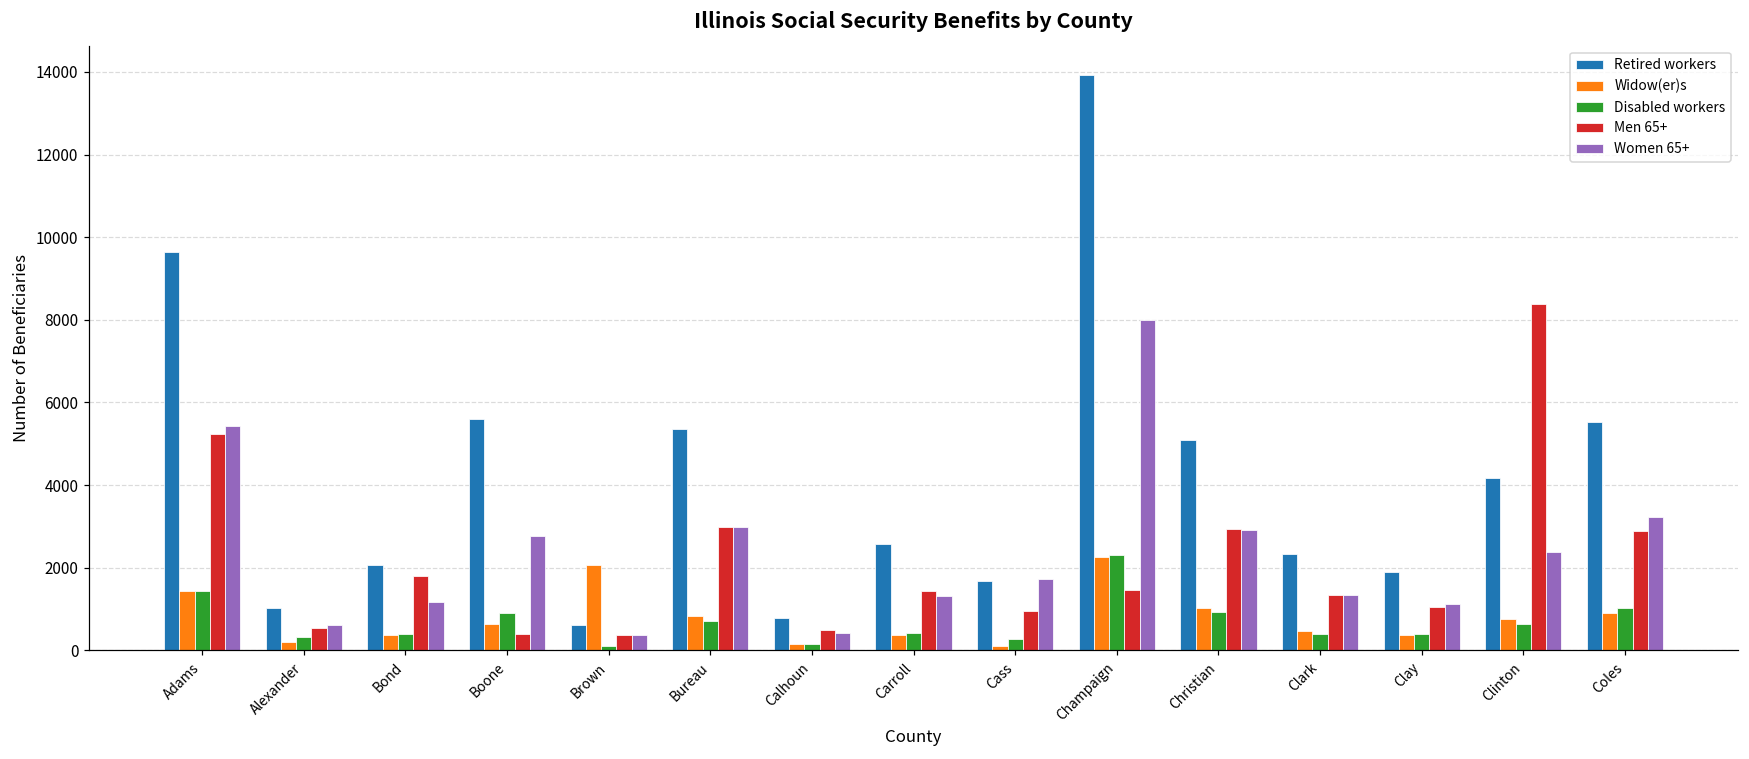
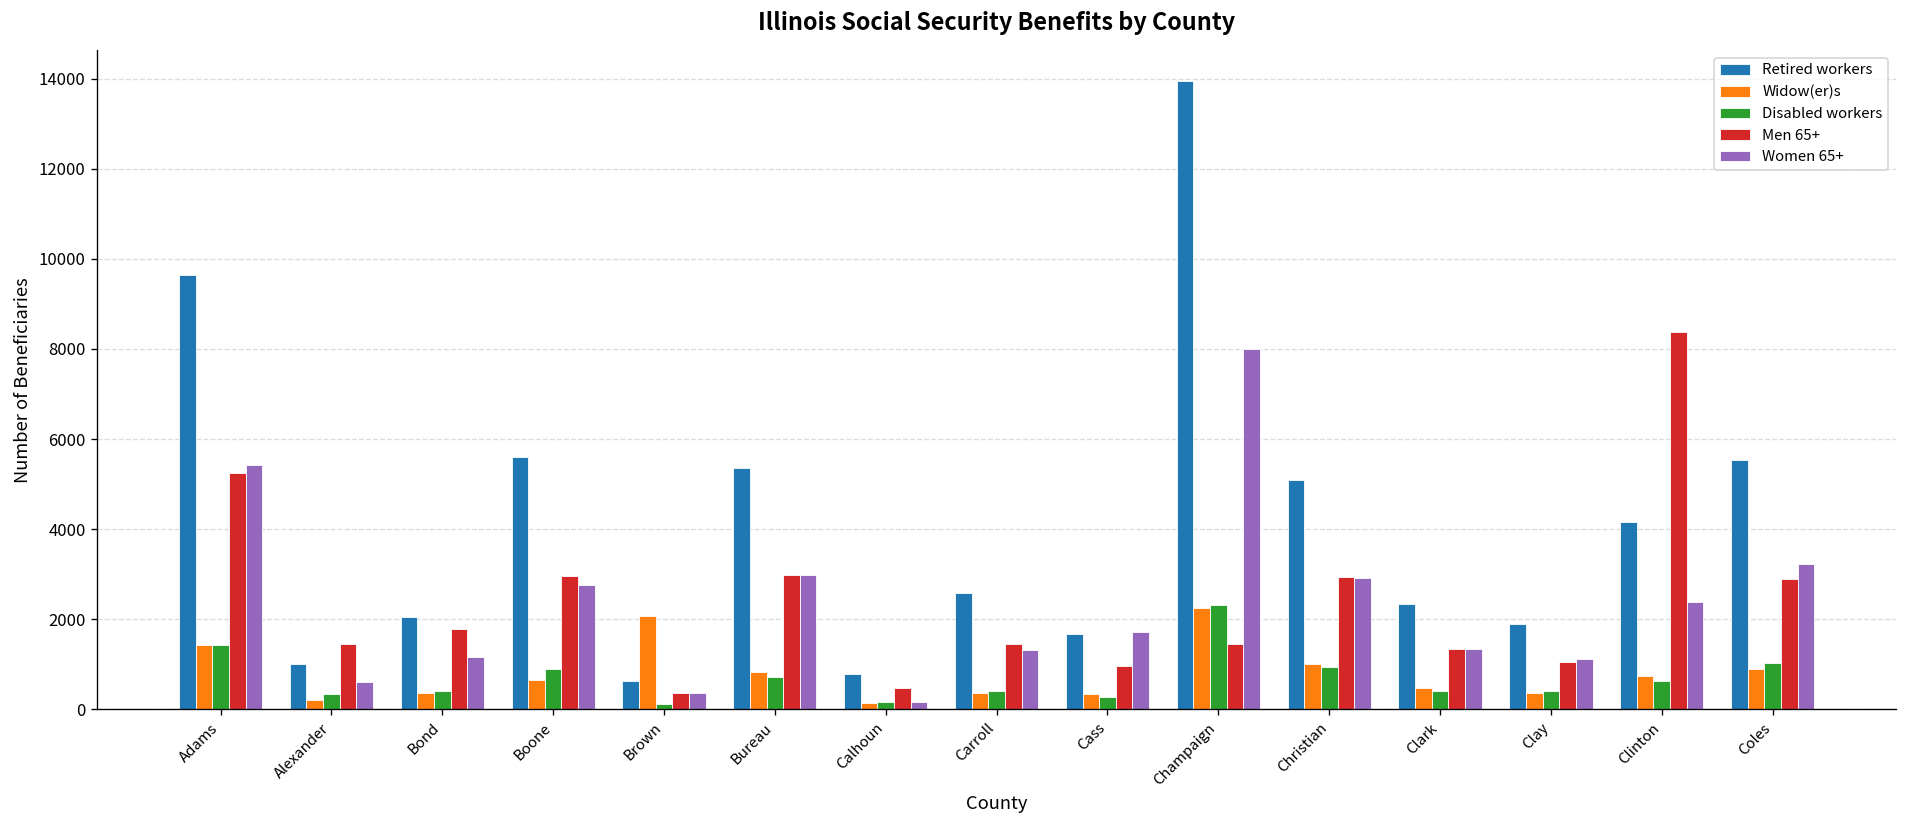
Men 65+, Alexander: 600 -> 1500
Men 65+, Boone: 400 -> 3000
Women 65+, Calhoun: 400 -> 200
Widow(er)s, Cass: 100 -> 300
